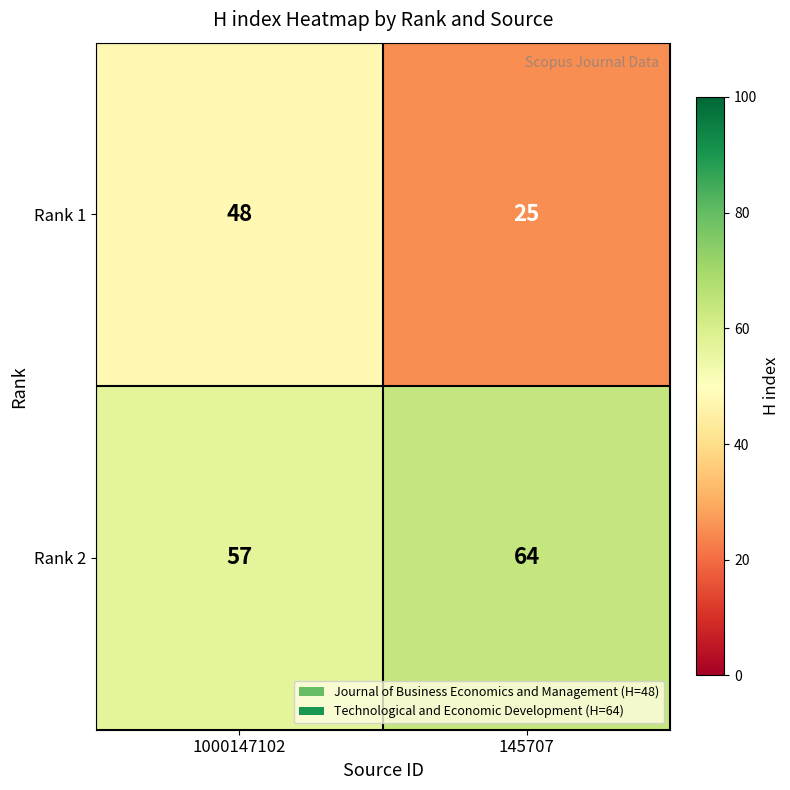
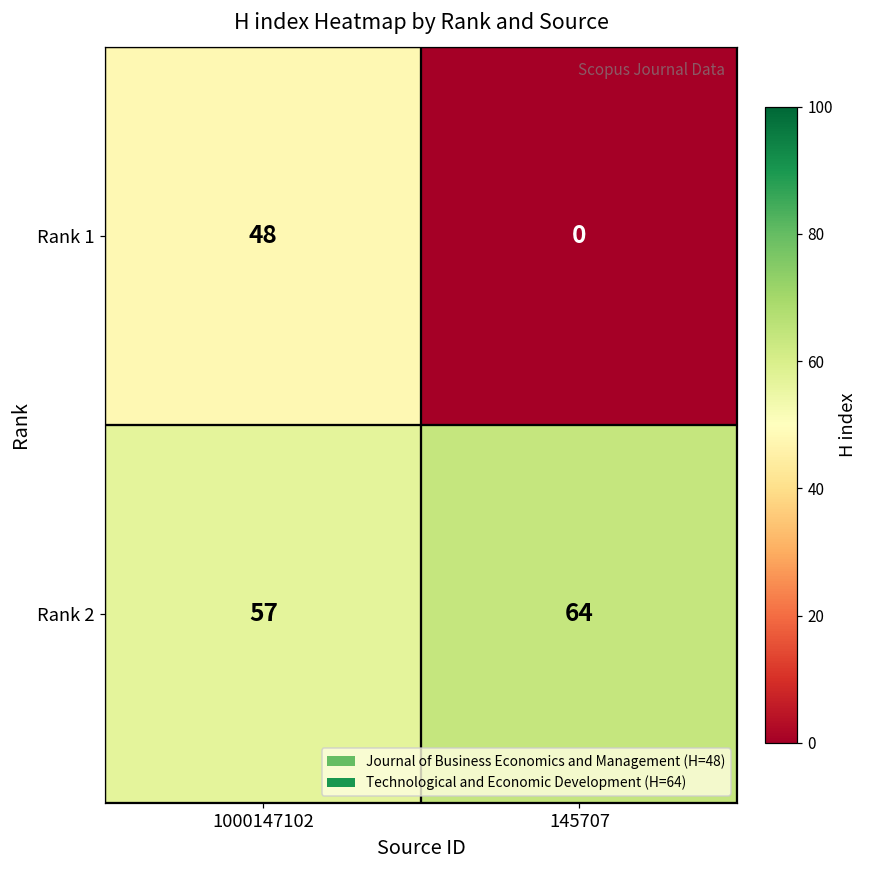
Rank 1, 145707: 25 -> 0
